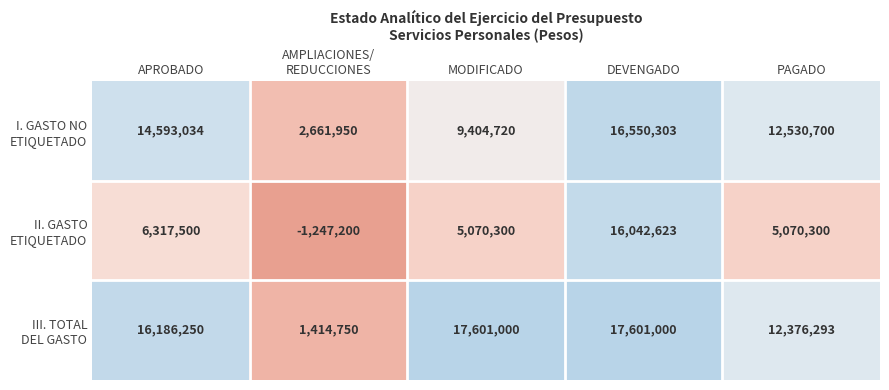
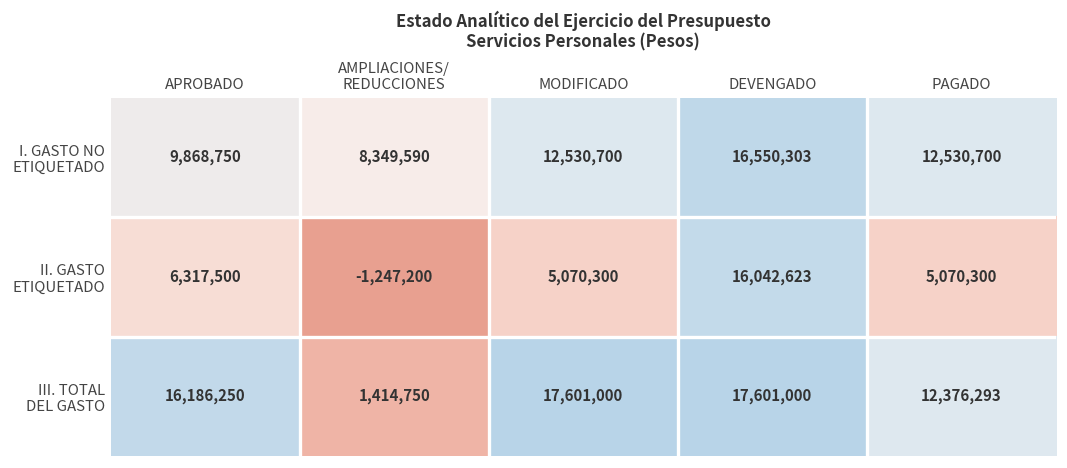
I. GASTO NO ETIQUETADO, APROBADO: 14,593,034 -> 9,868,750
I. GASTO NO ETIQUETADO, AMPLIACIONES/ REDUCCIONES: 2,661,950 -> 8,349,590
I. GASTO NO ETIQUETADO, MODIFICADO: 9,404,720 -> 12,530,700
